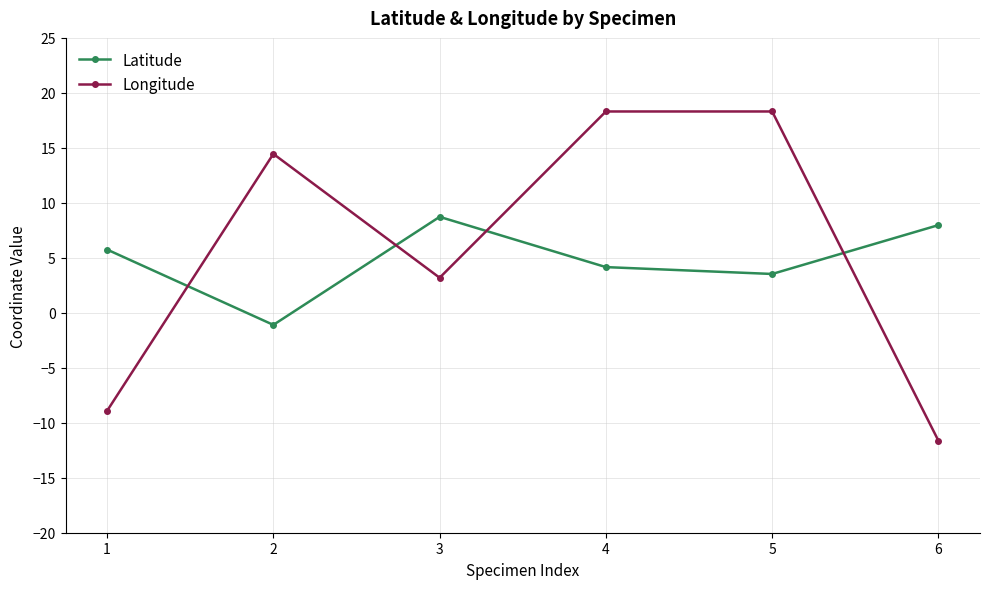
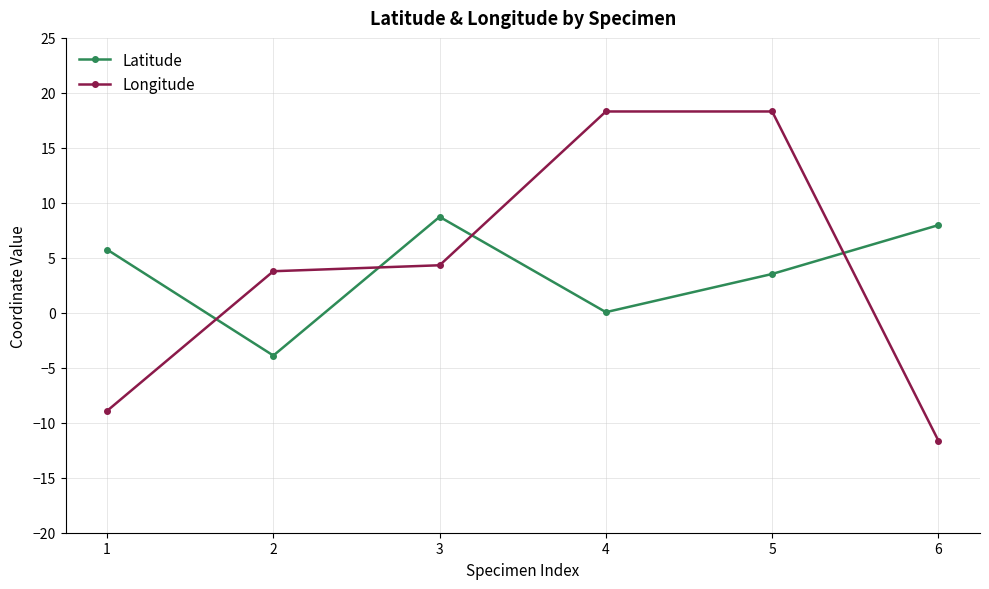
Latitude, 2: -1.1 -> -3.9
Longitude, 2: 14.5 -> 3.8
Longitude, 3: 3.2 -> 4.3
Latitude, 4: 4.2 -> 0.1
